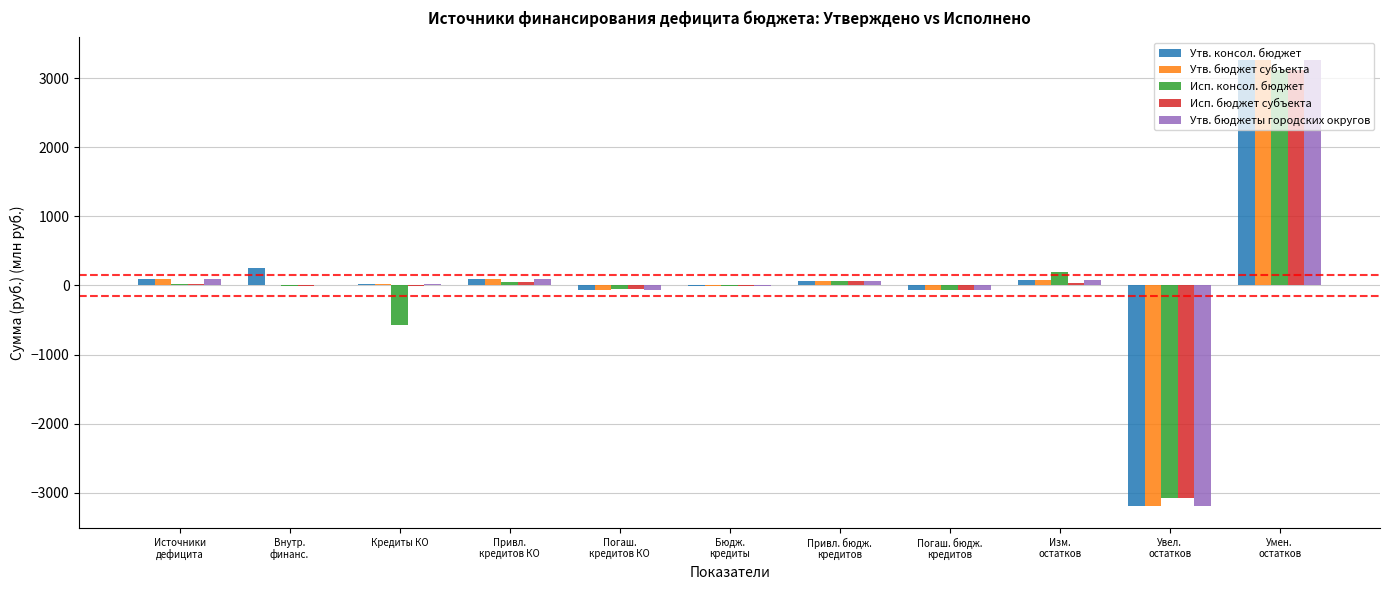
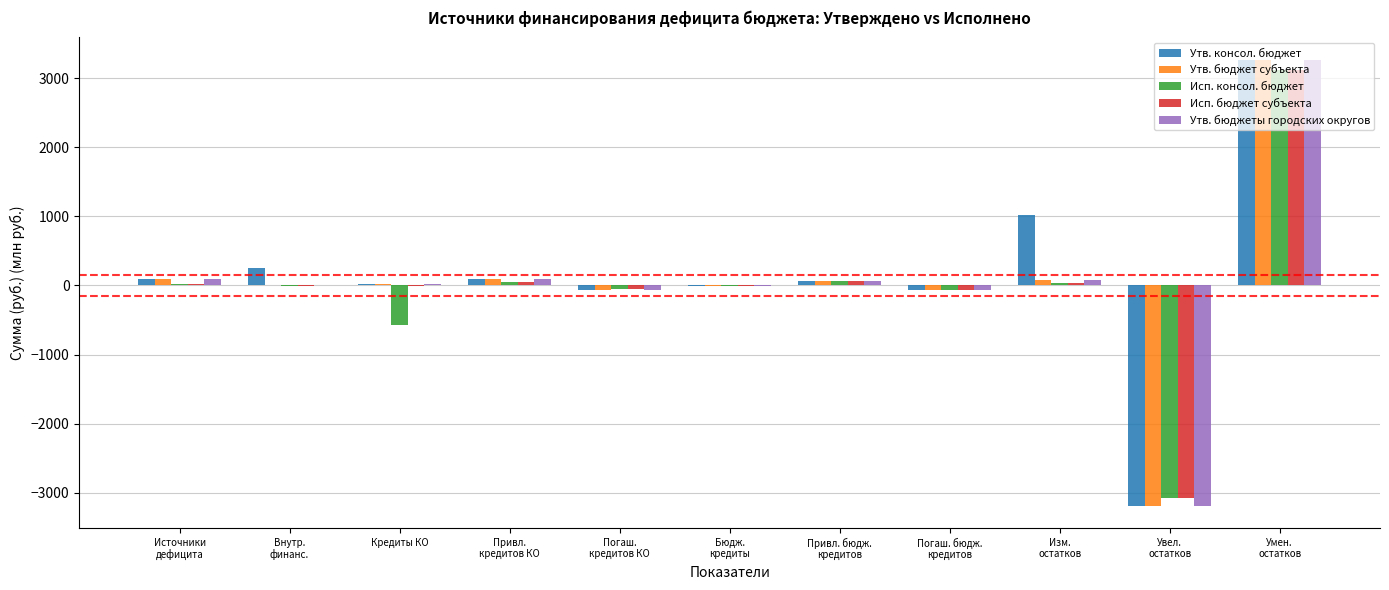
Утв. консол. бюджет, Изм. остатков: 100 -> 1000
Исп. консол. бюджет, Изм. остатков: 200 -> 0
